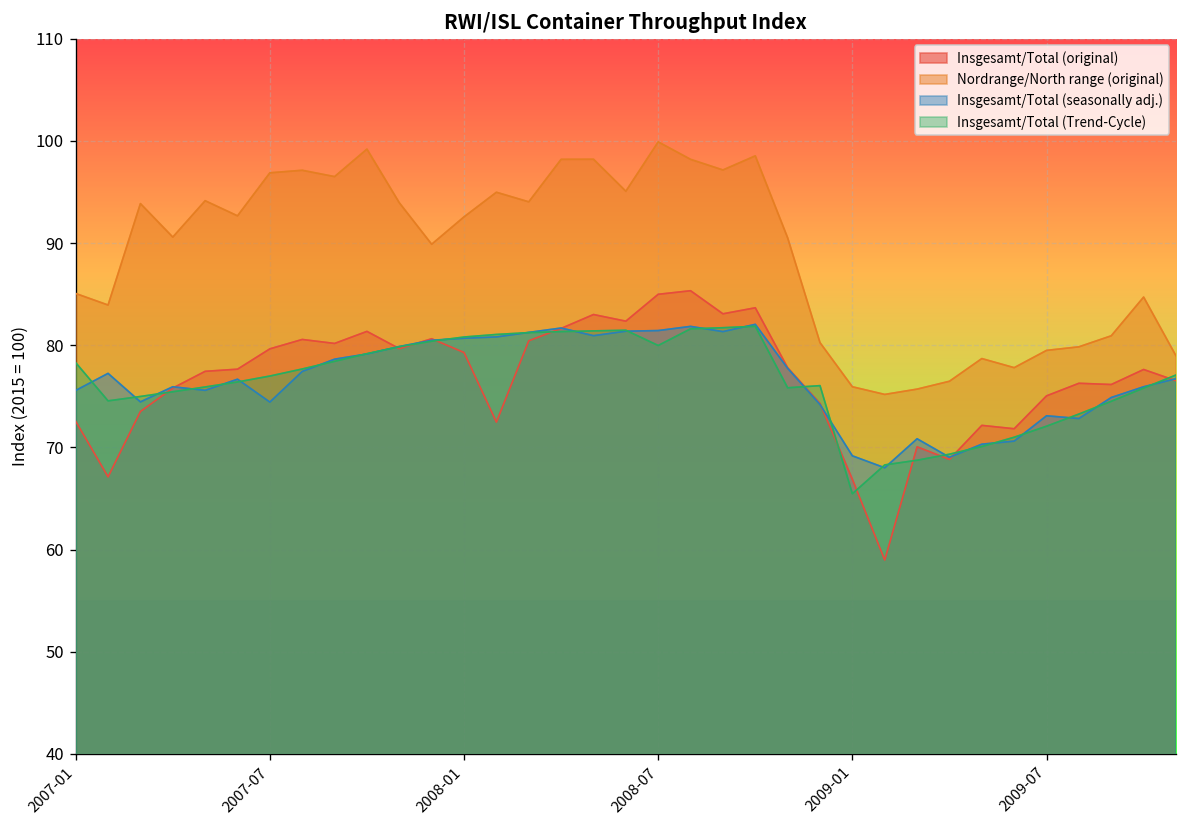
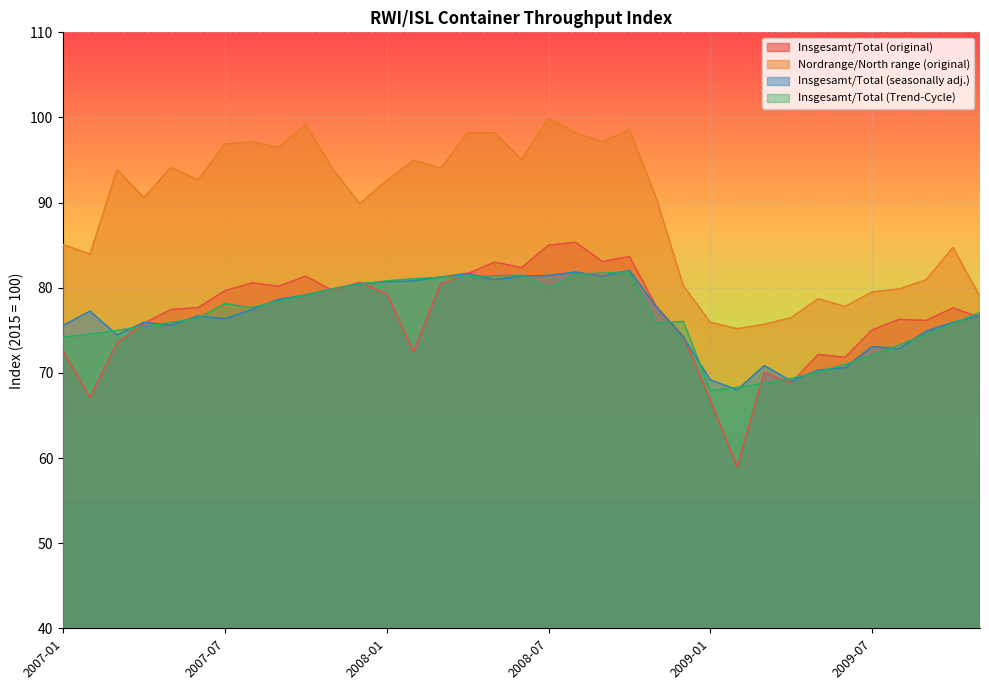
Insgesamt/Total (Trend-Cycle), 2007-01: 78 -> 74
Insgesamt/Total (seasonally adj.), 2007-07: 74 -> 76
Insgesamt/Total (Trend-Cycle), 2007-07: 77 -> 78
Insgesamt/Total (Trend-Cycle), 2009-01: 65 -> 68
